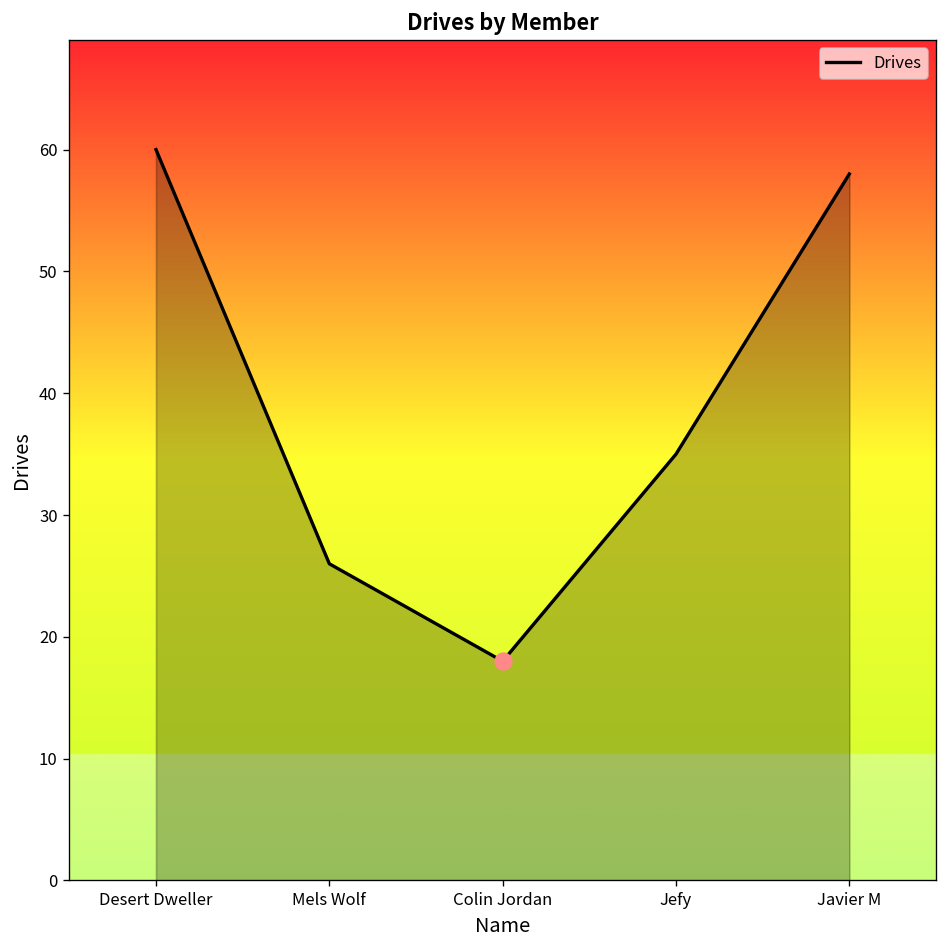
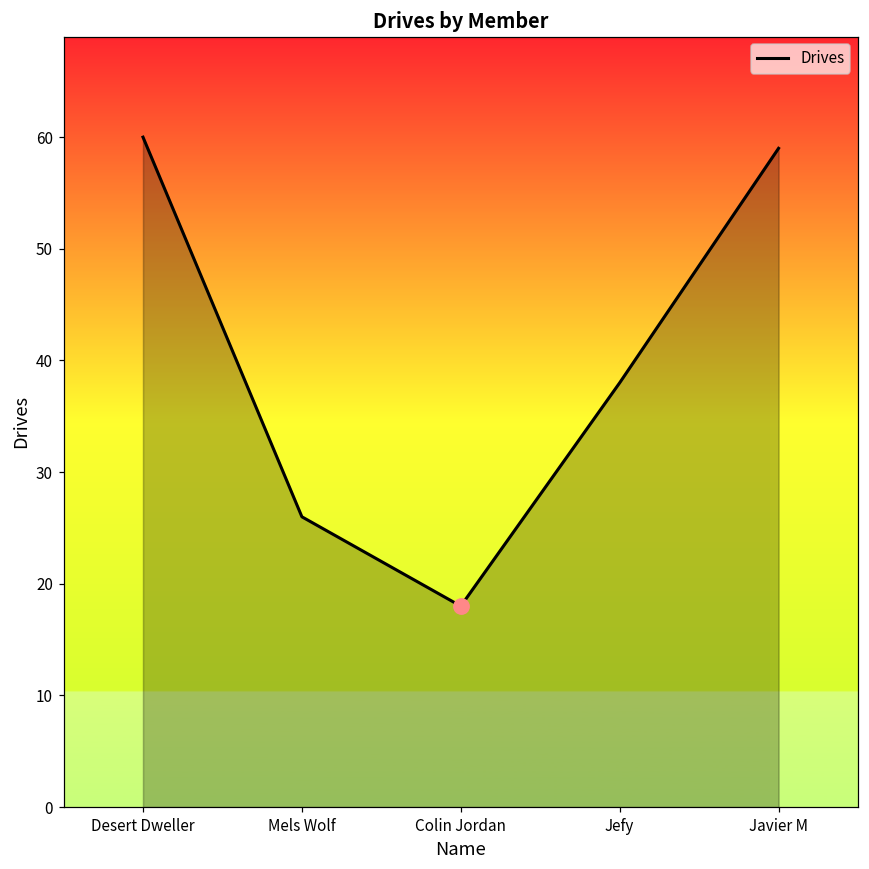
Drives, Jefy: 35 -> 38
Drives, Javier M: 58 -> 59
